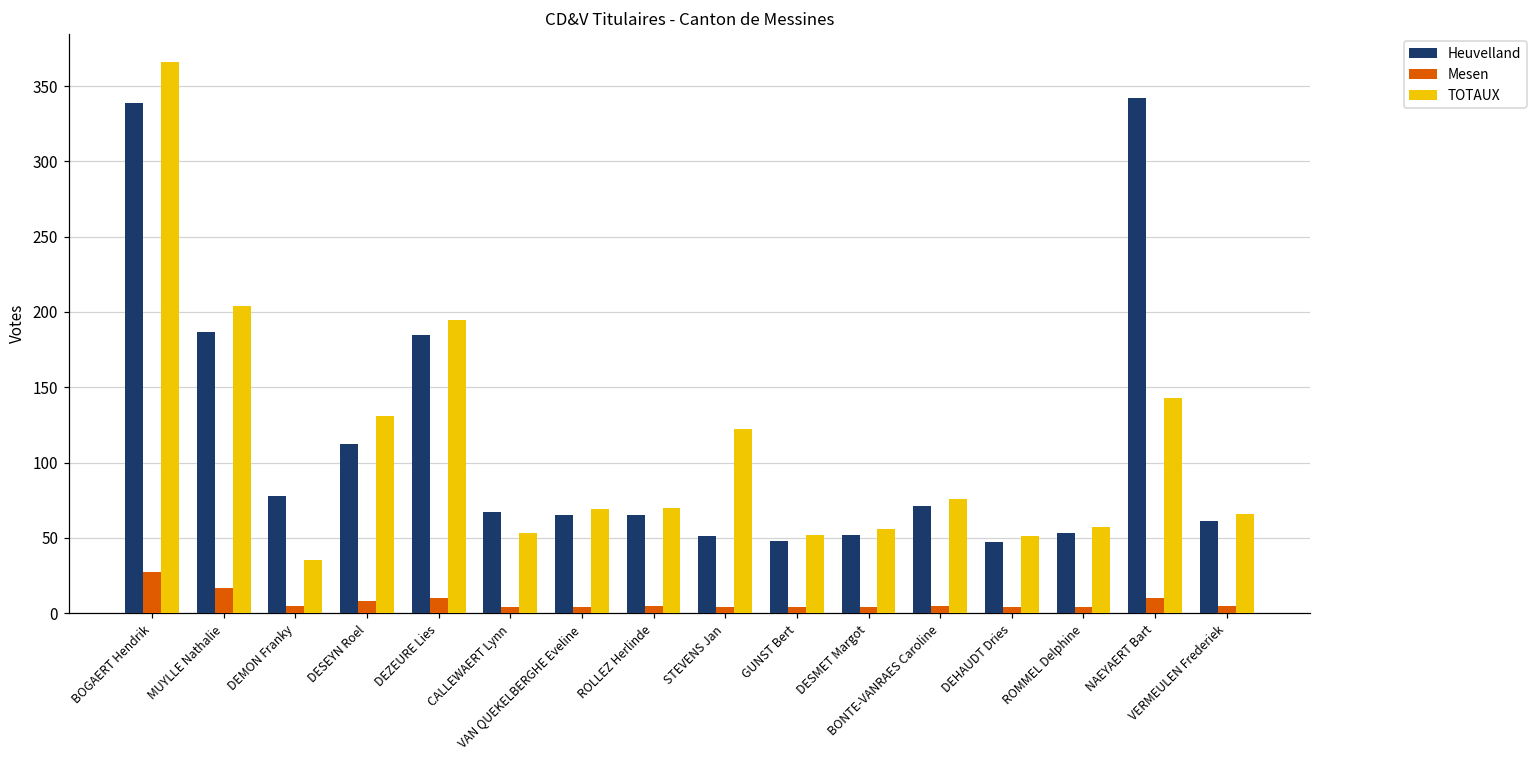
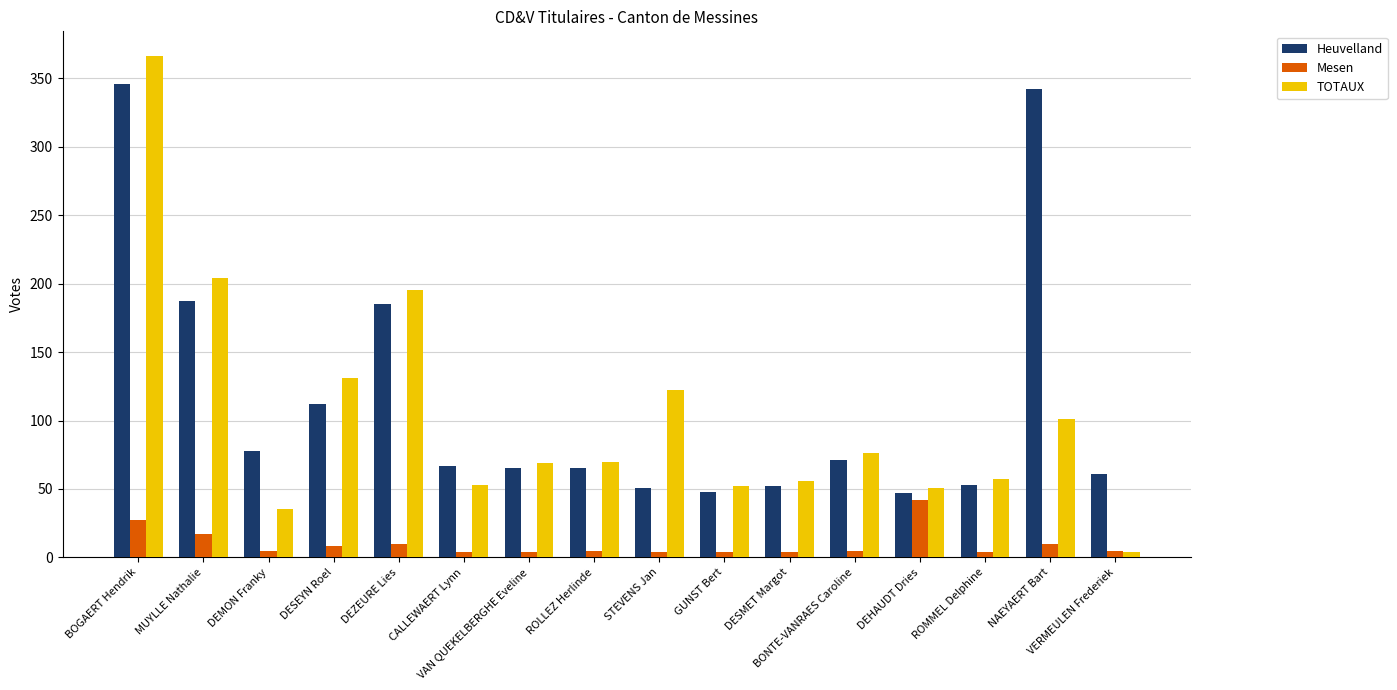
Heuvelland, BOGAERT Hendrik: 339 -> 346
Mesen, DEHAUDT Dries: 4 -> 42
TOTAUX, NAEYAERT Bart: 143 -> 101
TOTAUX, VERMEULEN Frederiek: 66 -> 4
